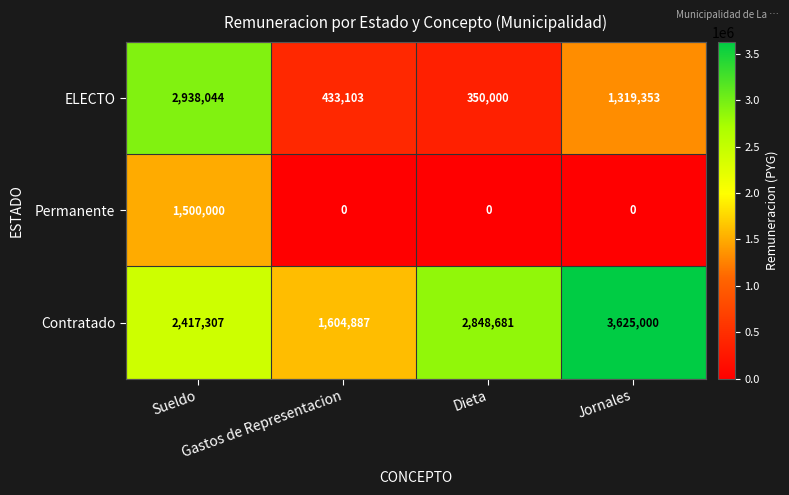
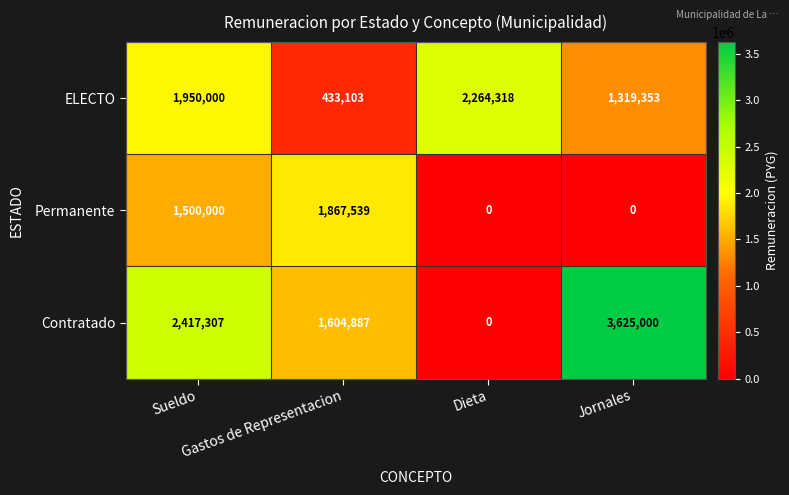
ELECTO, Sueldo: 2,938,044 -> 1,950,000
ELECTO, Dieta: 350,000 -> 2,264,318
Permanente, Gastos de Representacion: 0 -> 1,867,539
Contratado, Dieta: 2,848,681 -> 0
